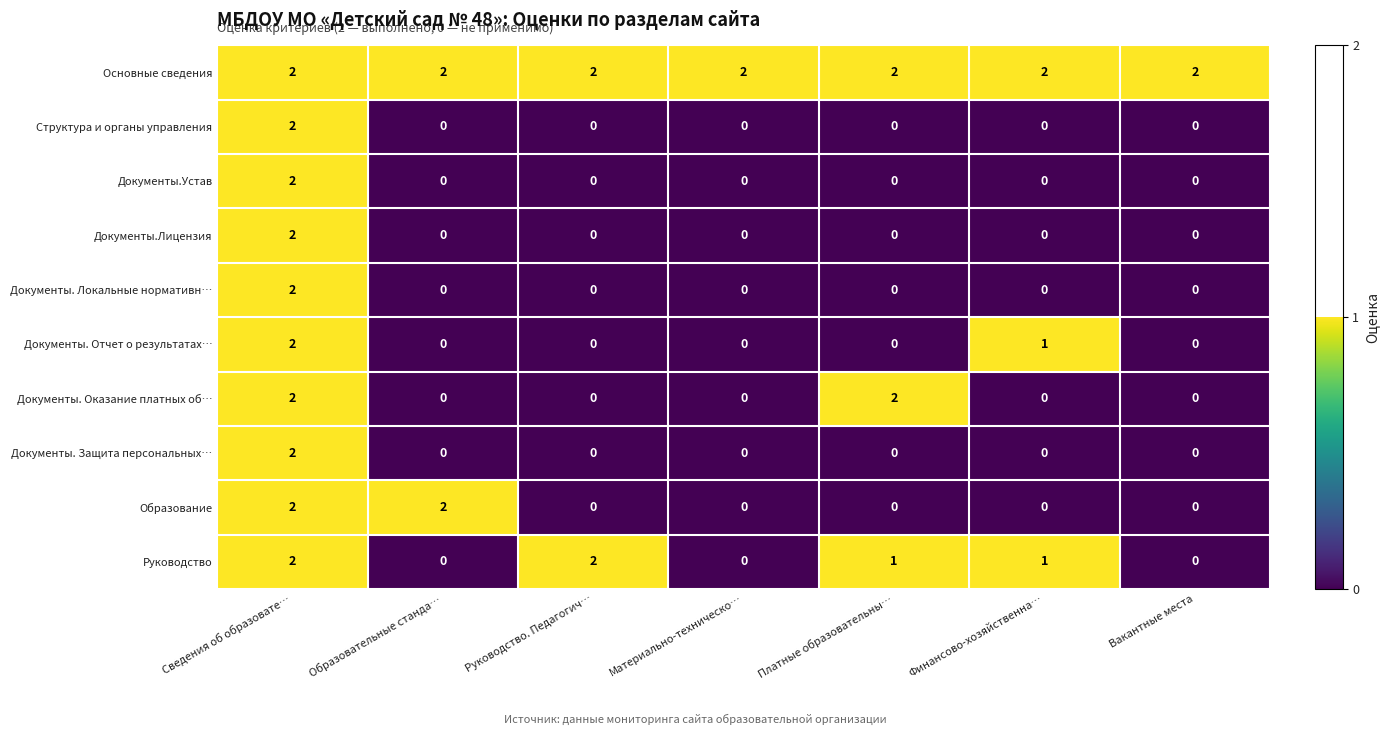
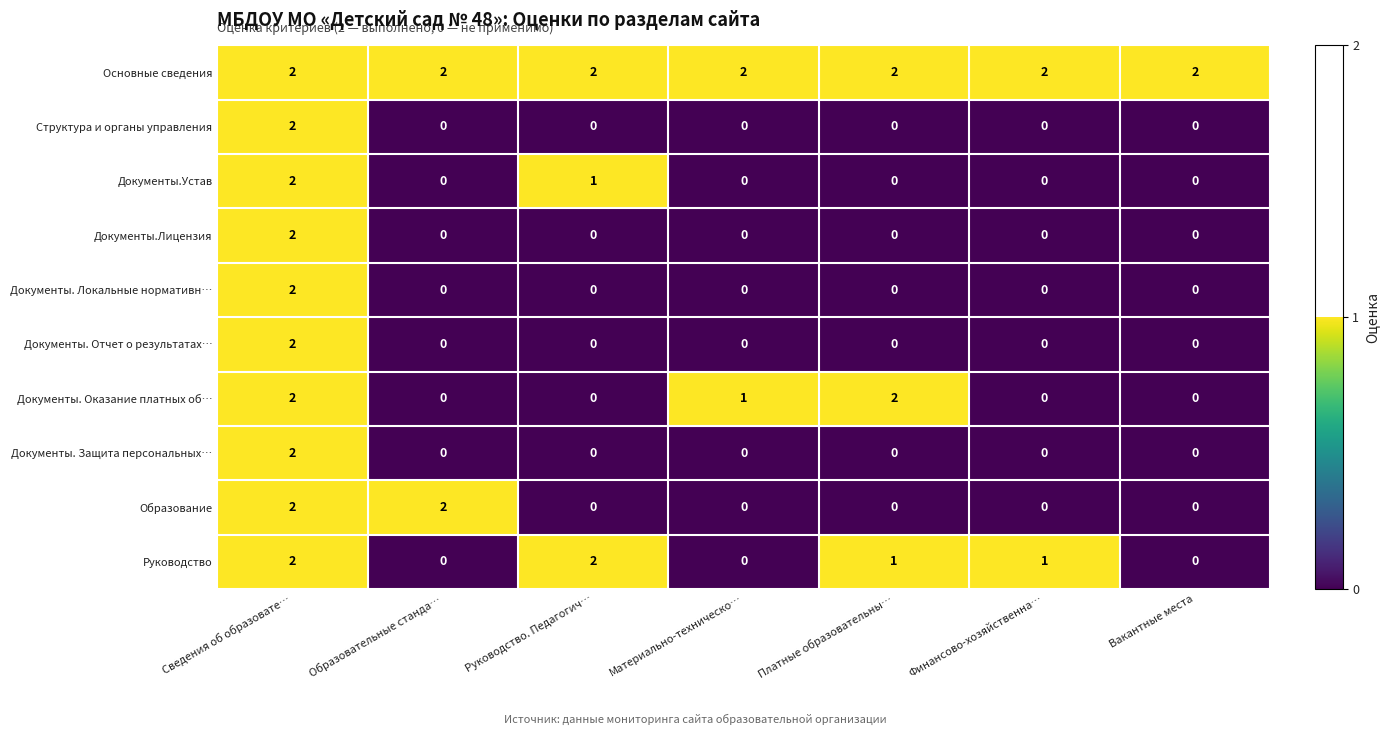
Документы.Устав, Руководство. Педагогич…: 0 -> 1
Документы. Отчет о результатах…, Финансово-хозяйственна…: 1 -> 0
Документы. Оказание платных об…, Материально-техническо…: 0 -> 1
